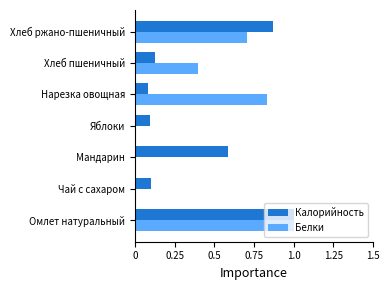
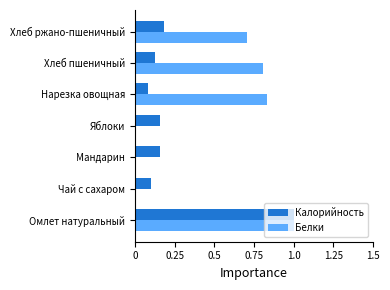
Калорийность, Хлеб ржано-пшеничный: 0.87 -> 0.18
Белки, Хлеб пшеничный: 0.40 -> 0.81
Калорийность, Яблоки: 0.10 -> 0.16
Калорийность, Мандарин: 0.59 -> 0.16
